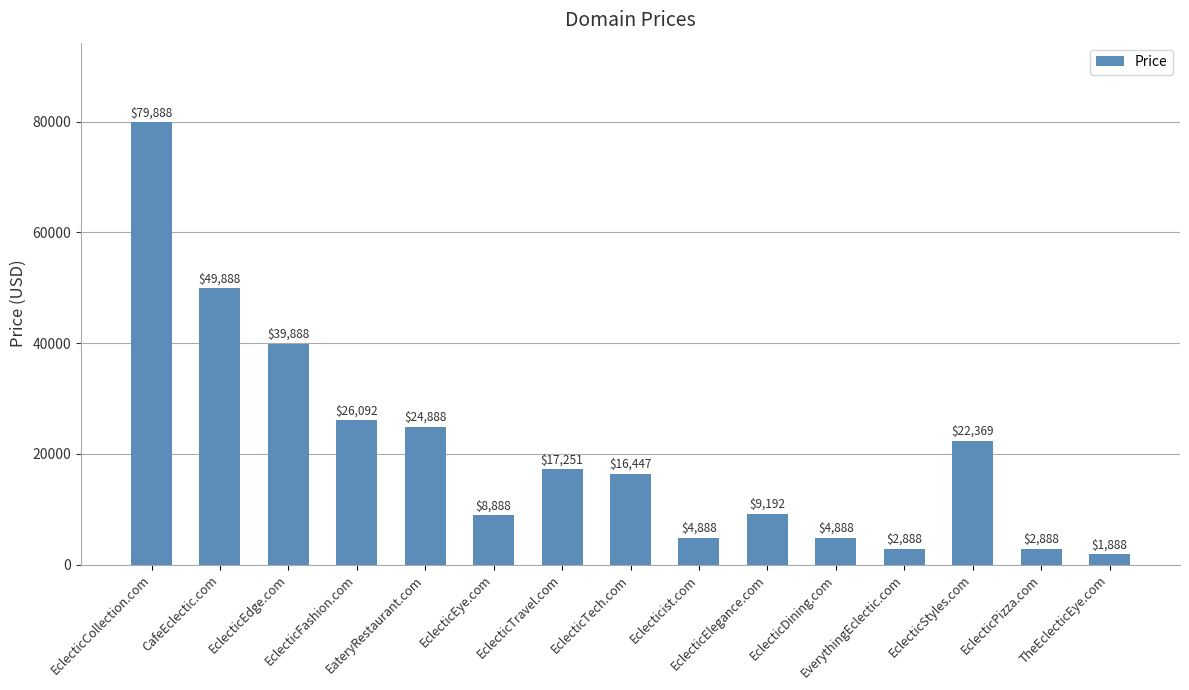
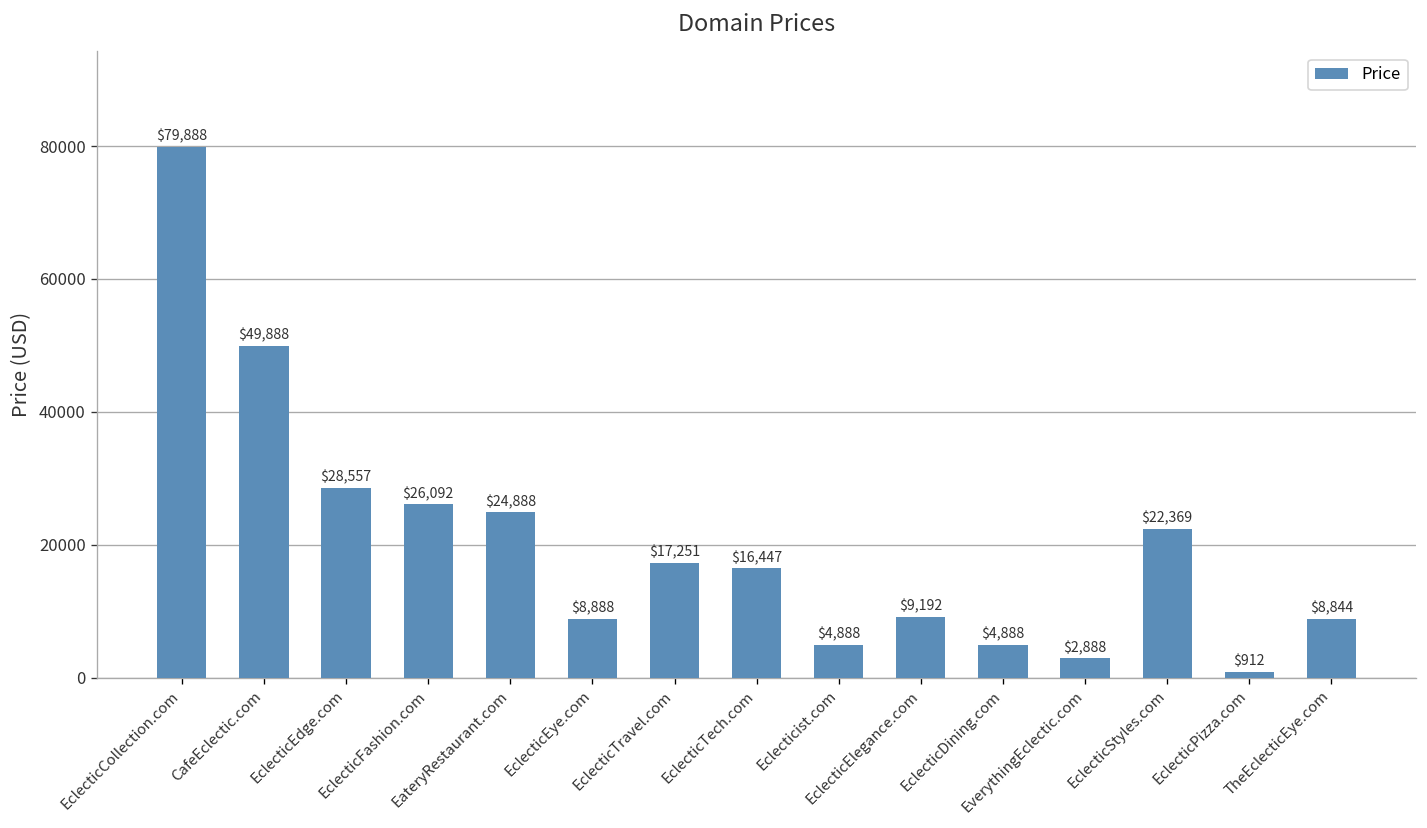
EclecticEdge.com: $39,888 -> $28,557
EclecticPizza.com: $2,888 -> $912
TheEclecticEye.com: $1,888 -> $8,844
